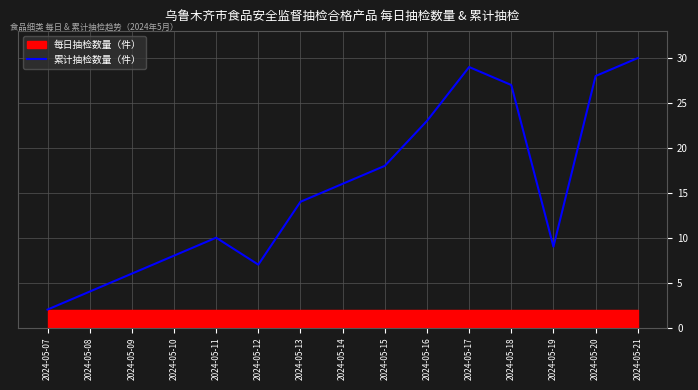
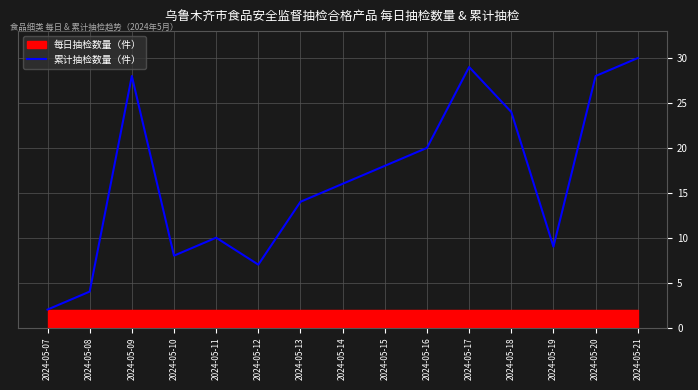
累计抽检数量（件）, 2024-05-09: 6 -> 28
累计抽检数量（件）, 2024-05-16: 23 -> 20
累计抽检数量（件）, 2024-05-18: 27 -> 24
